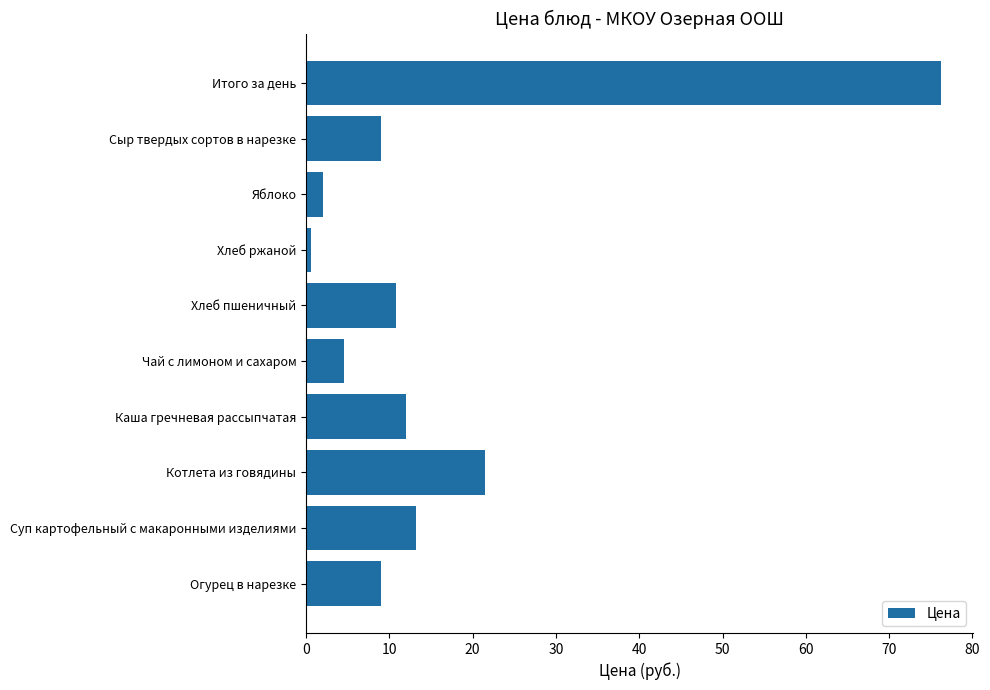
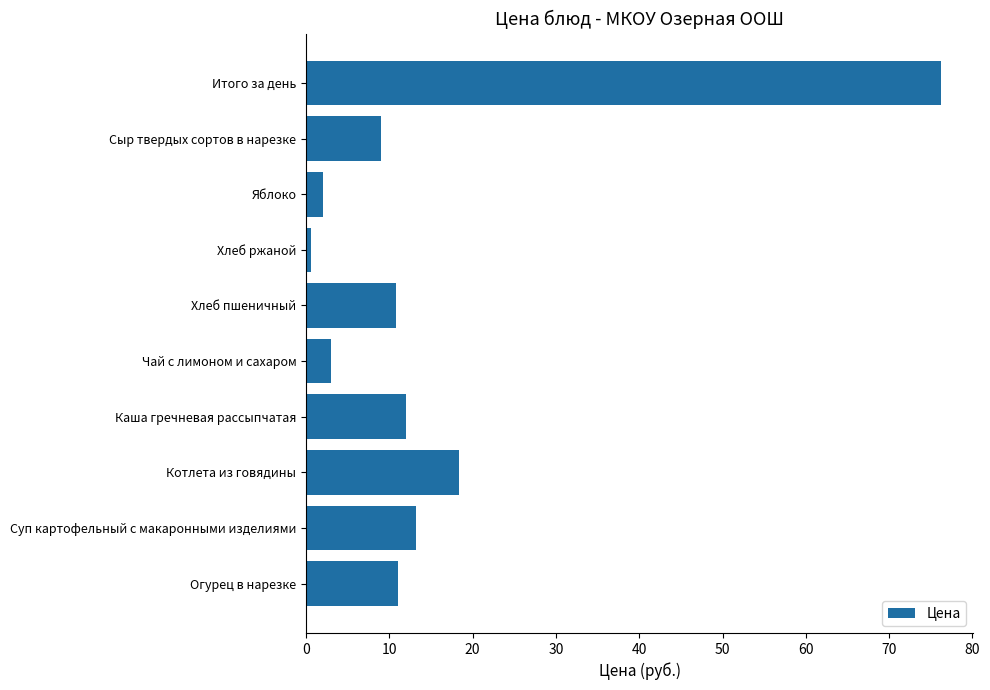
Чай с лимоном и сахаром: 5 -> 3
Котлета из говядины: 22 -> 18
Огурец в нарезке: 9 -> 11
